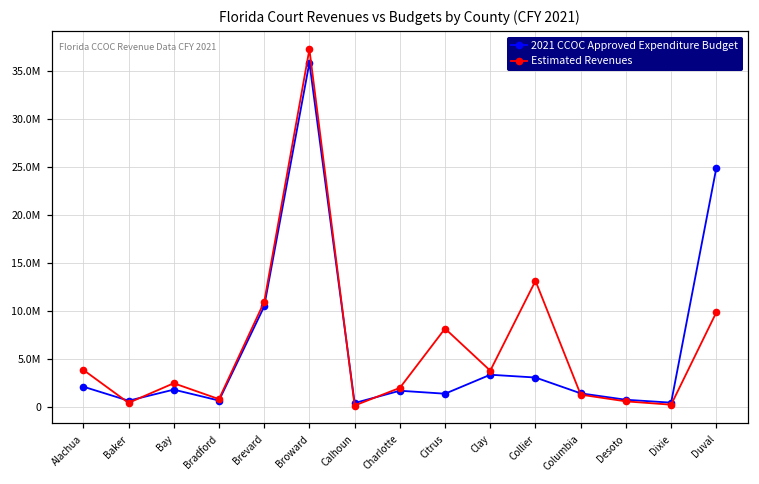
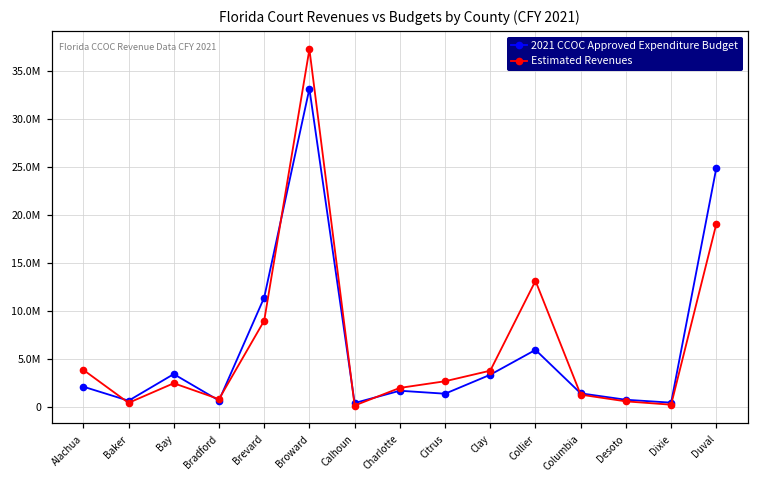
2021 CCOC Approved Expenditure Budget, Bay: 2000000 -> 3000000
2021 CCOC Approved Expenditure Budget, Brevard: 10000000 -> 11000000
Estimated Revenues, Brevard: 11000000 -> 9000000
2021 CCOC Approved Expenditure Budget, Broward: 36000000 -> 33000000
Estimated Revenues, Citrus: 8000000 -> 3000000
2021 CCOC Approved Expenditure Budget, Collier: 3000000 -> 6000000
Estimated Revenues, Duval: 10000000 -> 19000000
